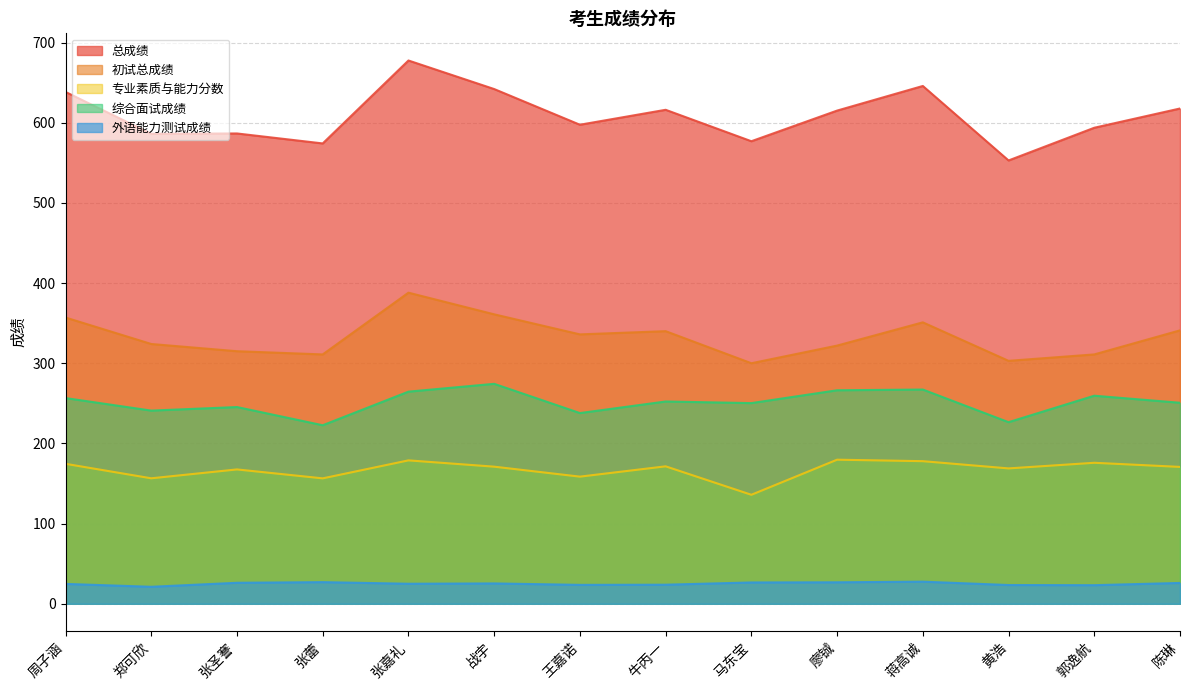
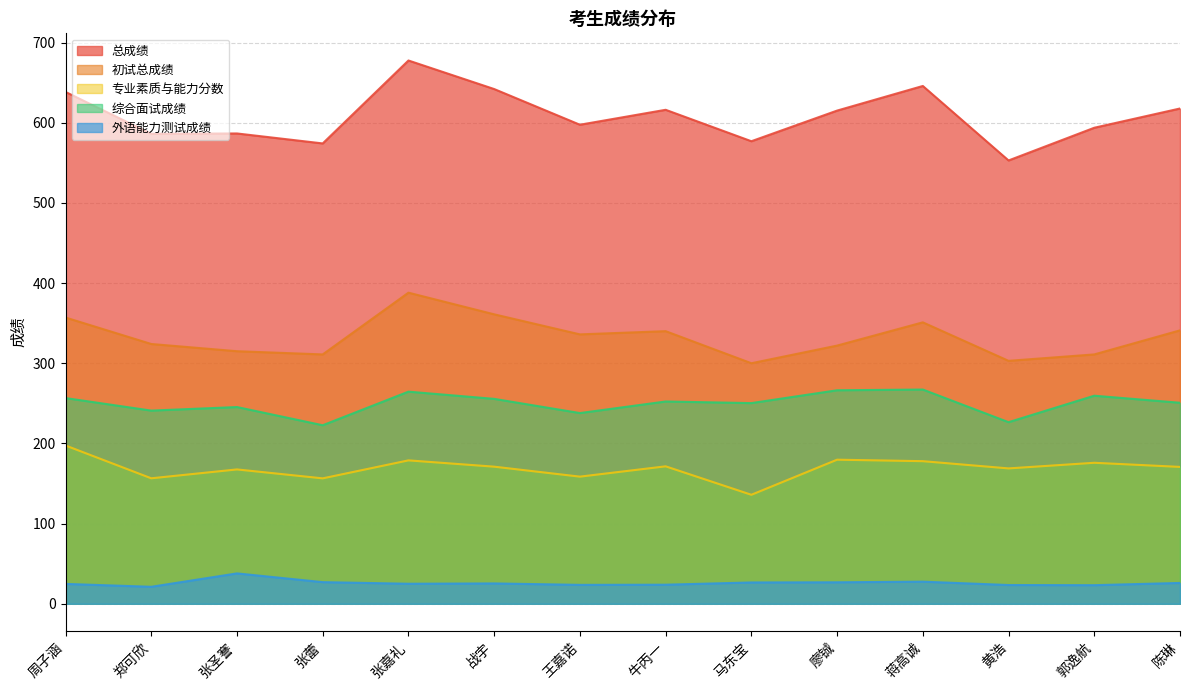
专业素质与能力分数, 周子涵: 170 -> 200
外语能力测试成绩, 张圣謇: 30 -> 40
综合面试成绩, 战宇: 270 -> 260
